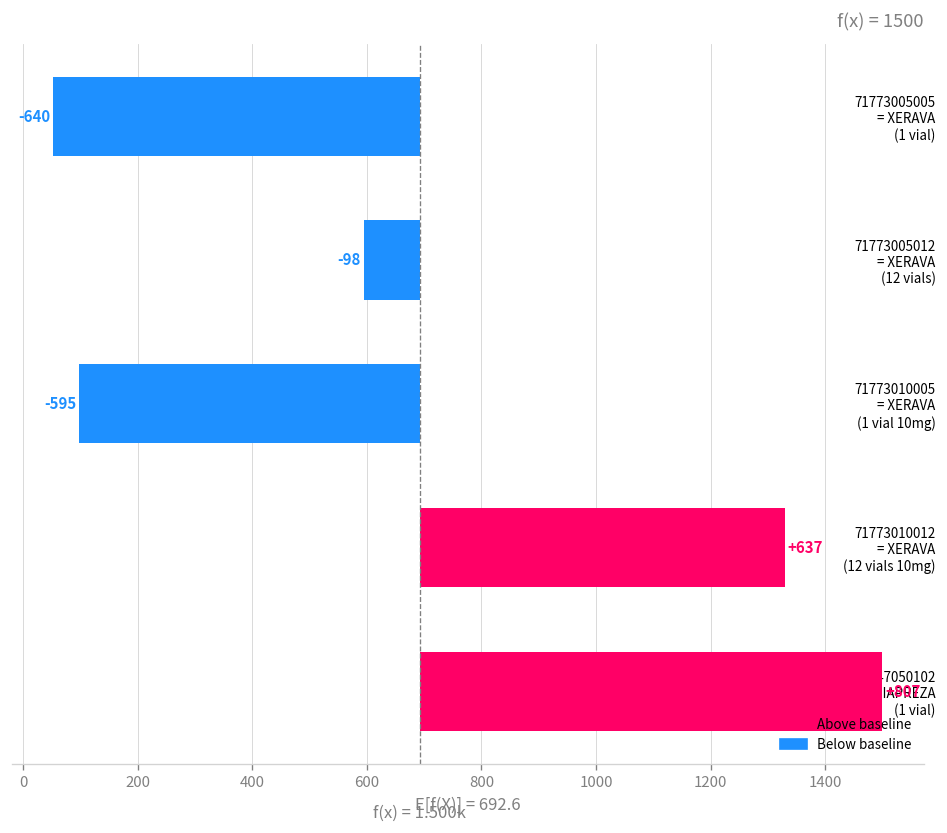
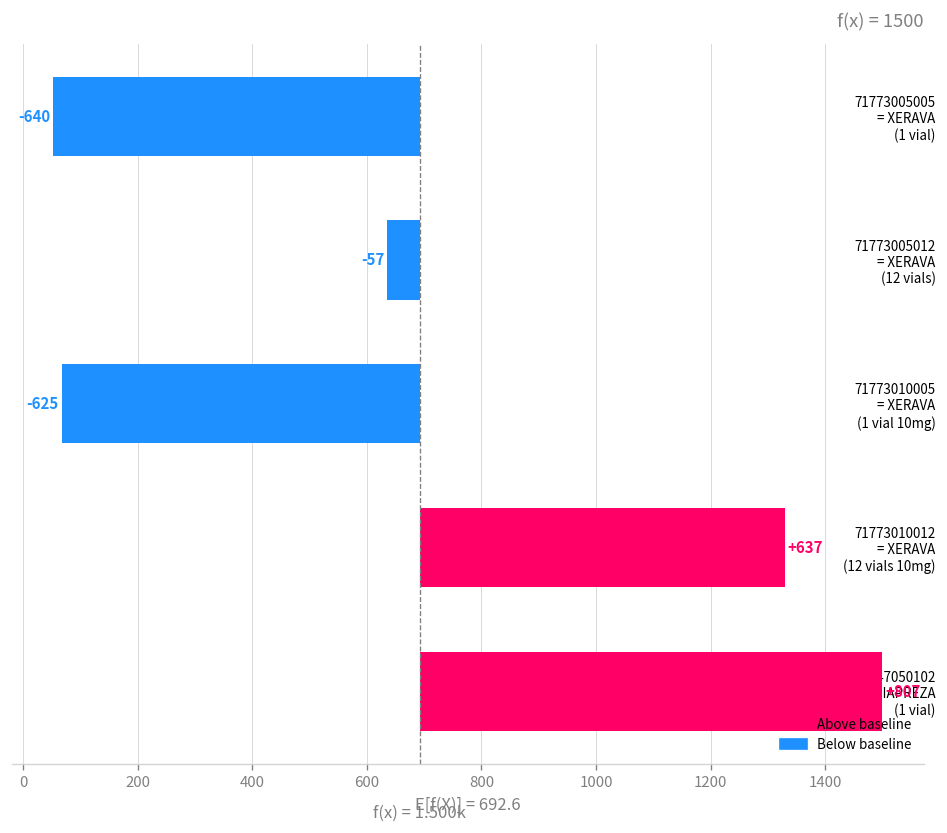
71773005012 = XERAVA (12 vials): -98 -> -57
71773010005 = XERAVA (1 vial 10mg): -595 -> -625
